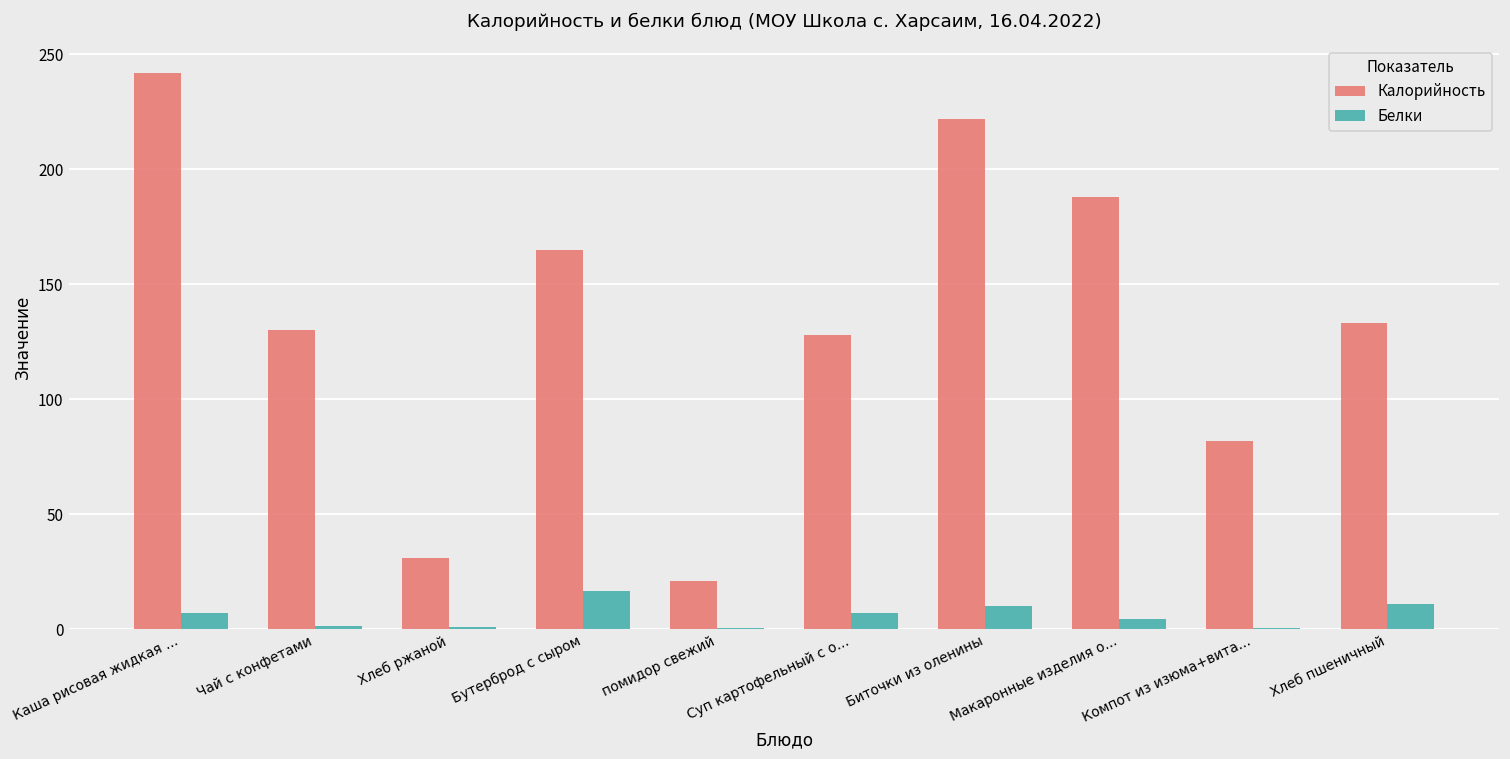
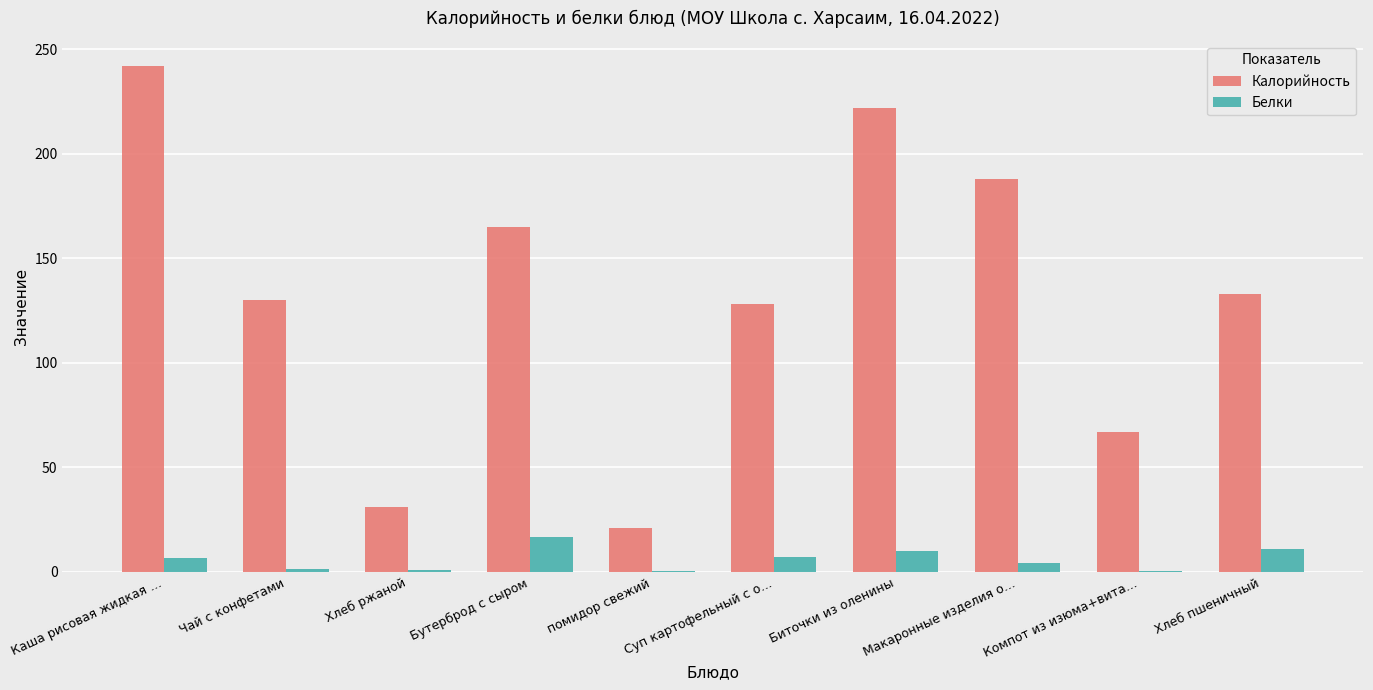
Калорийность, Компот из изюма+вита...: 82 -> 67
